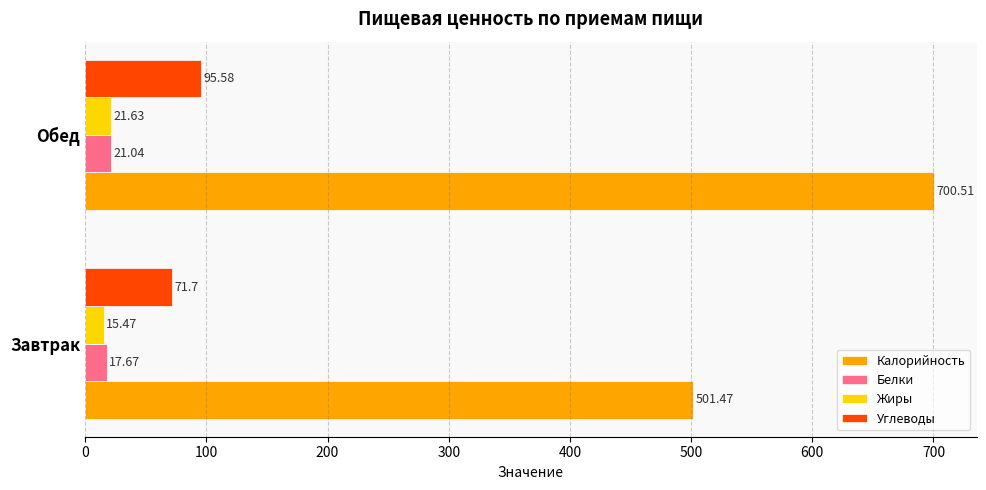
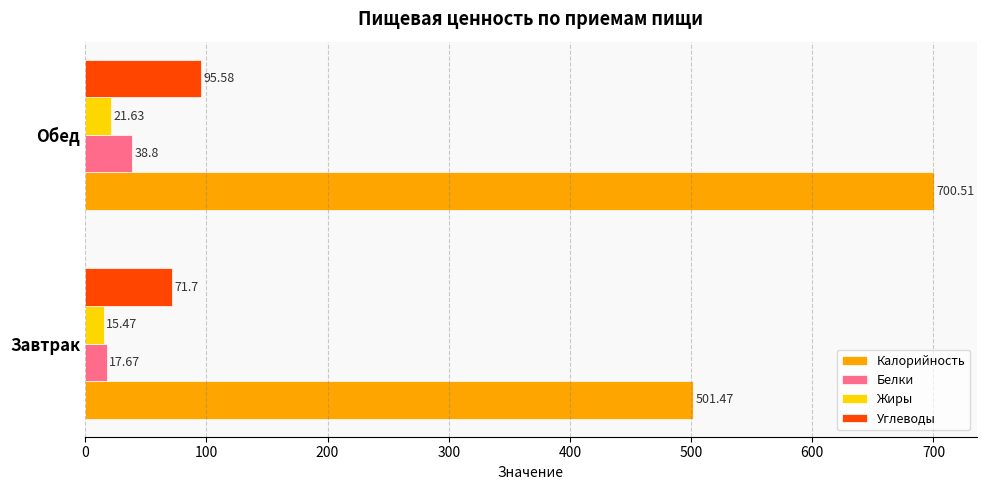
Белки, Обед: 21.04 -> 38.8
